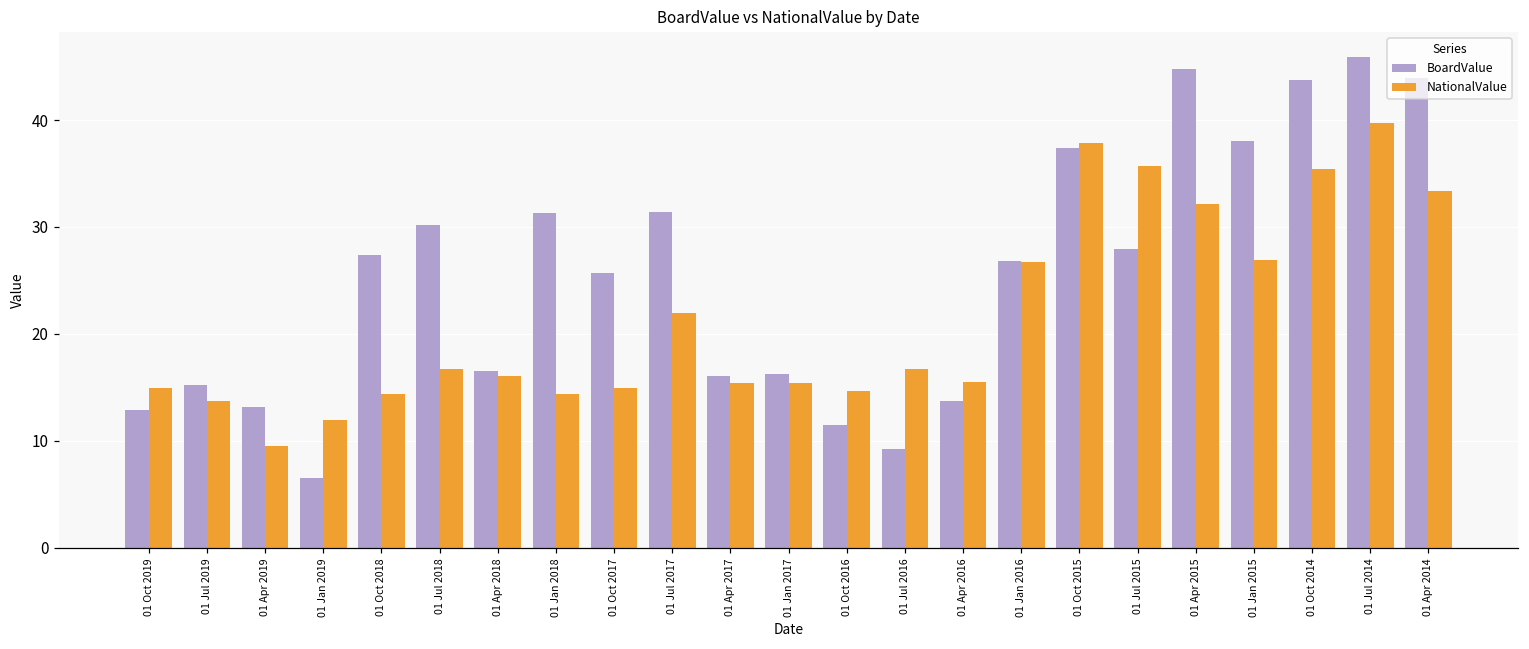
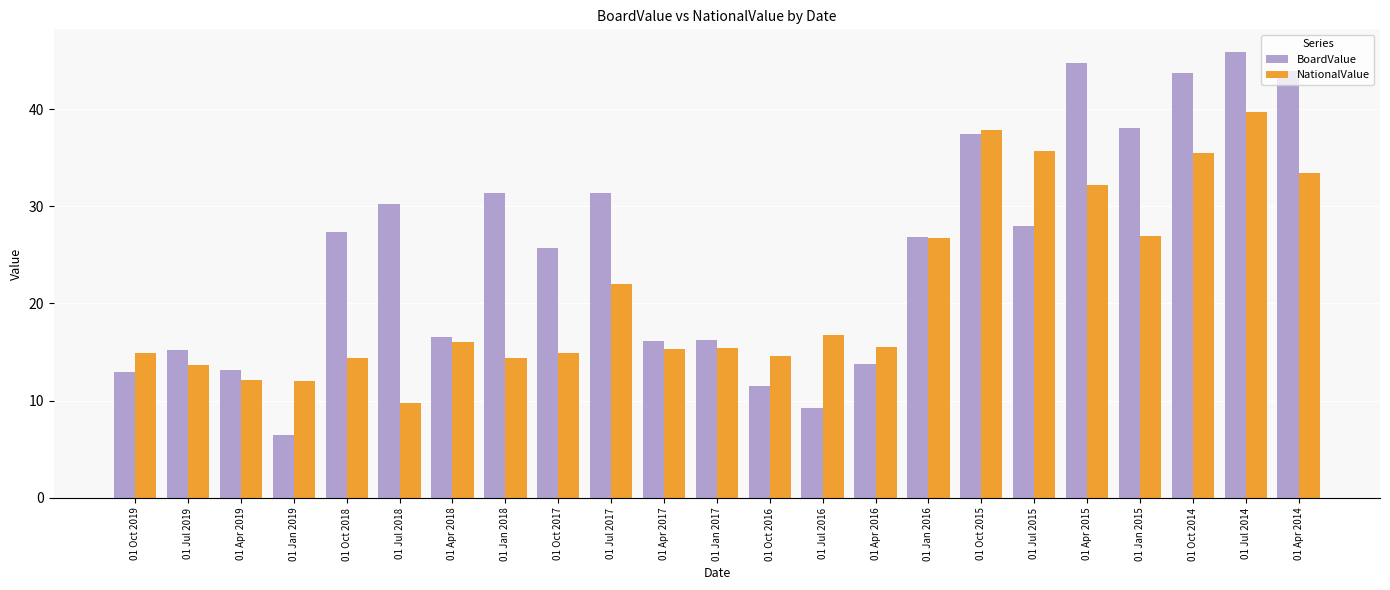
NationalValue, 01 Apr 2019: 10 -> 12
NationalValue, 01 Jul 2018: 17 -> 10
